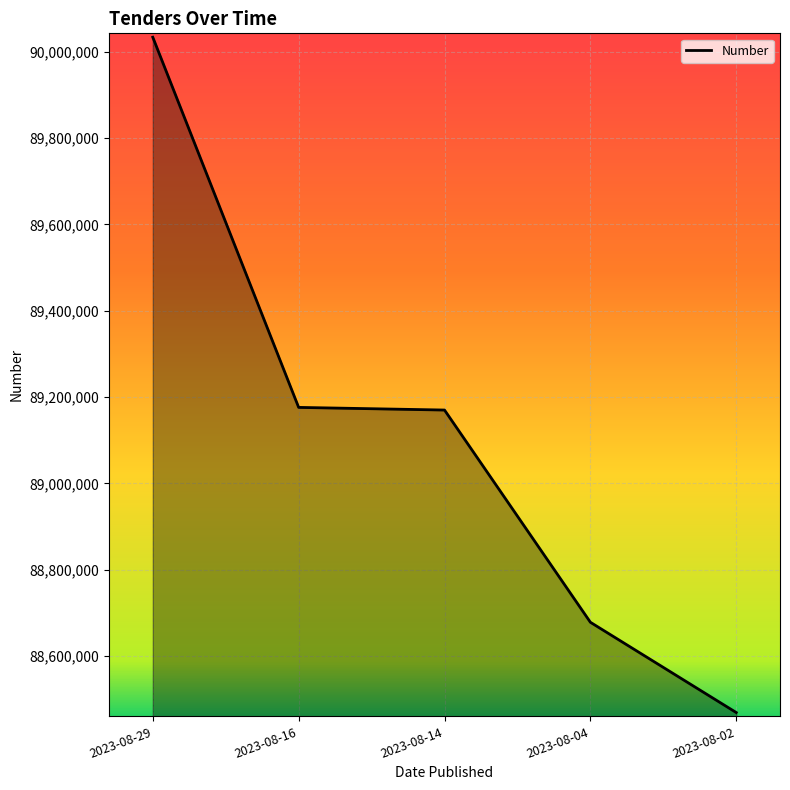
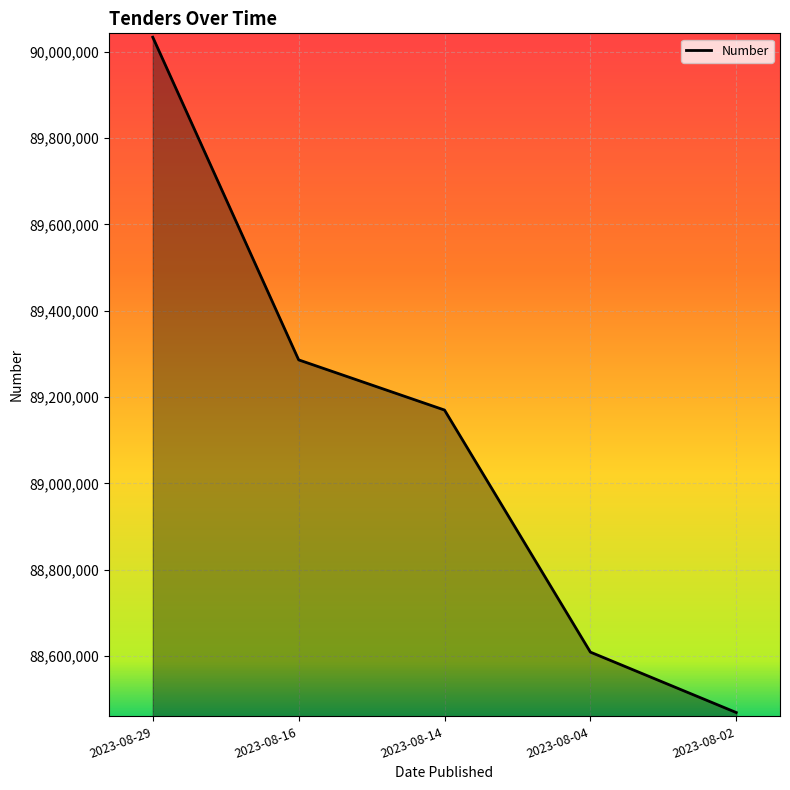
2023-08-16: 89,180,000 -> 89,290,000
2023-08-04: 88,680,000 -> 88,610,000
